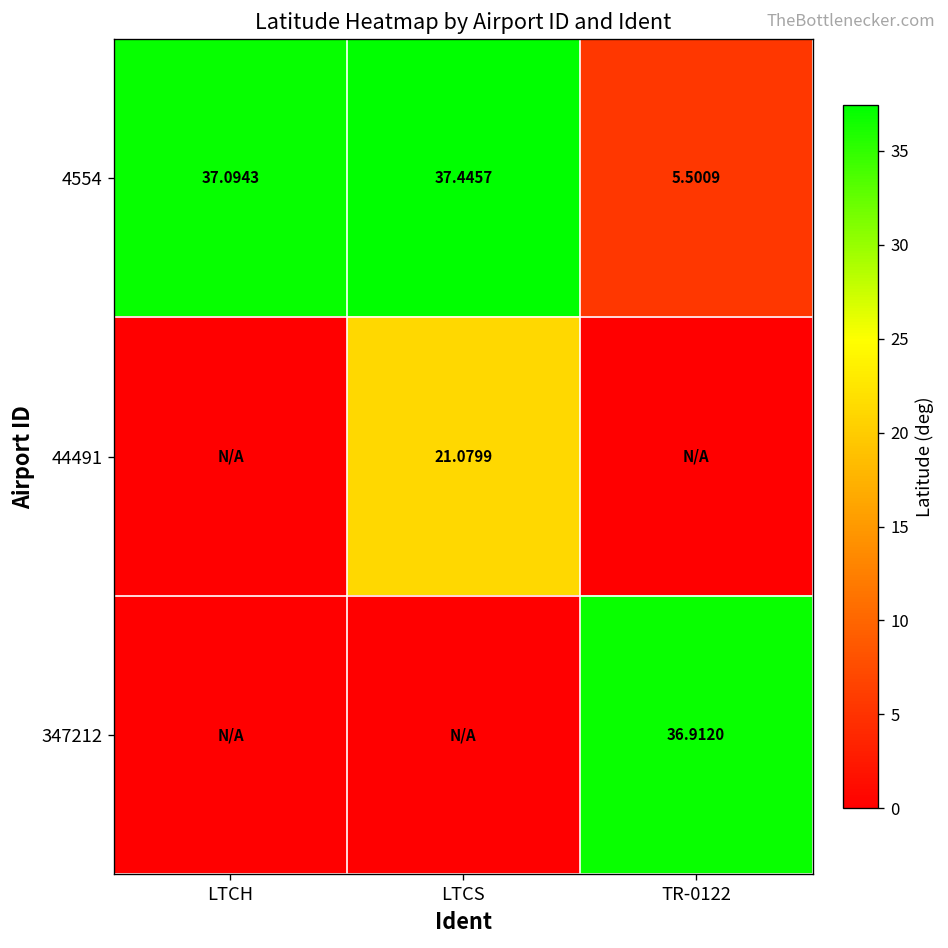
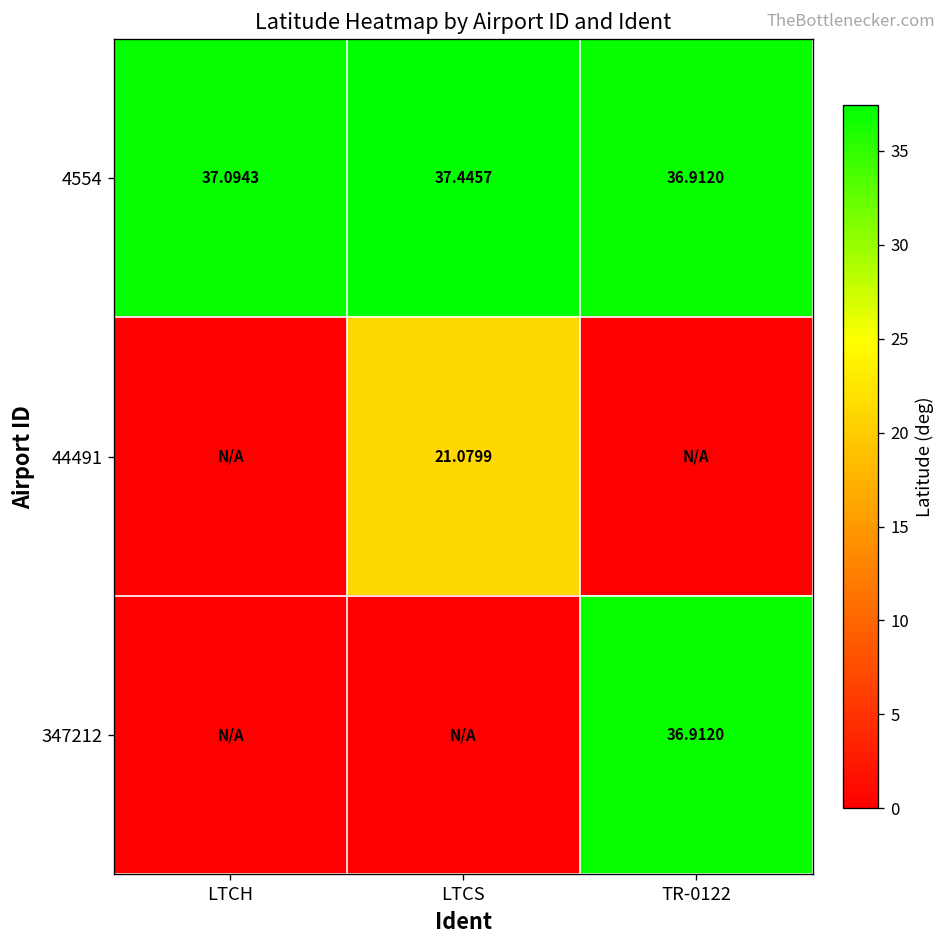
4554, TR-0122: 5.5009 -> 36.9120
